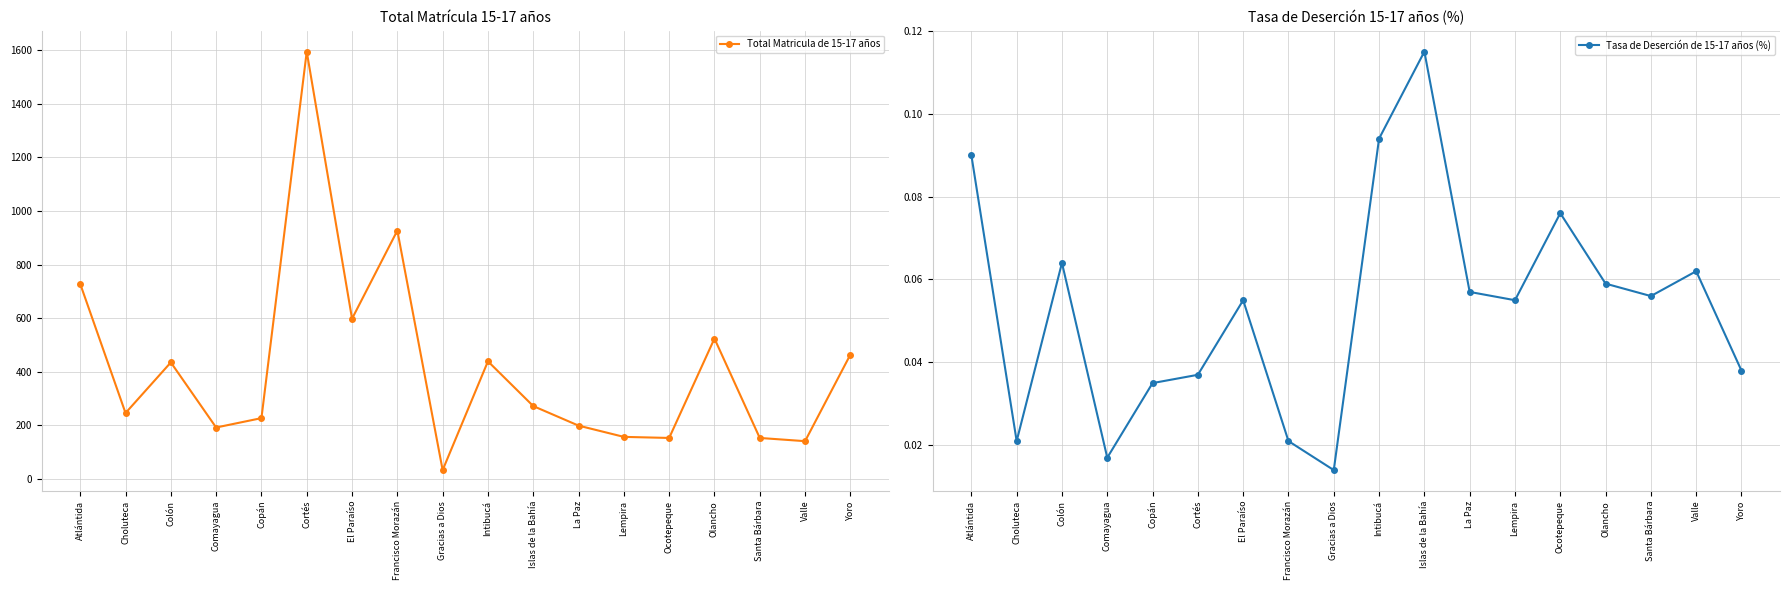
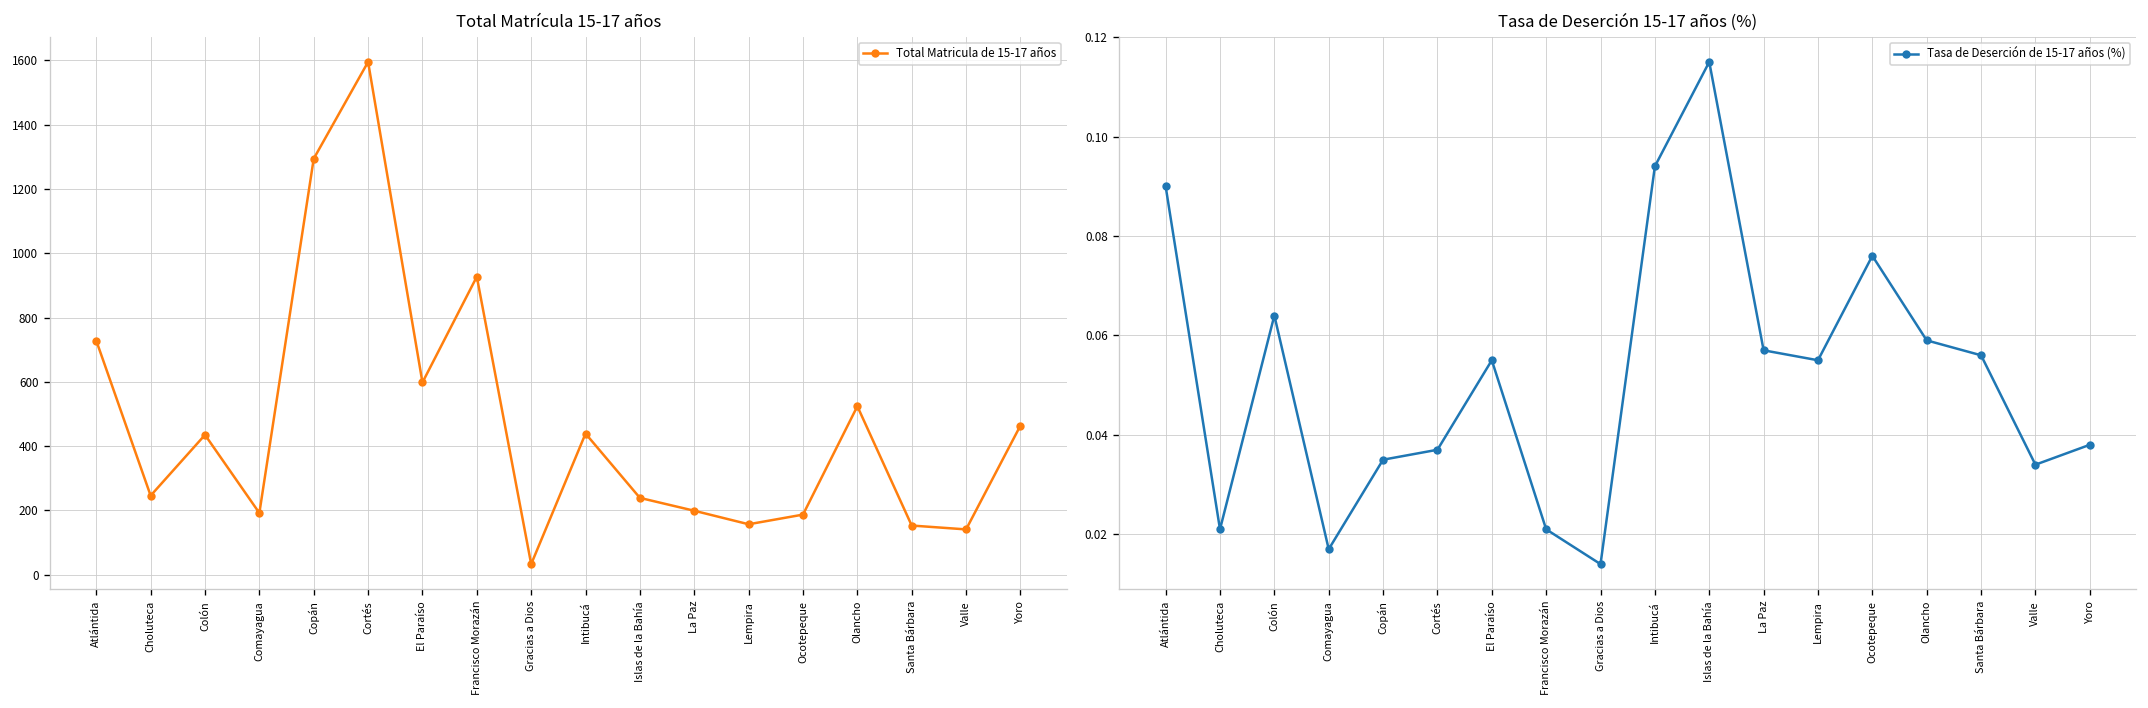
Total Matrícula 15-17 años, Copán: 230 -> 1290
Total Matrícula 15-17 años, Islas de la Bahía: 270 -> 240
Total Matrícula 15-17 años, Ocotepeque: 150 -> 190
Tasa de Deserción 15-17 años (%), Valle: 0.062 -> 0.034
